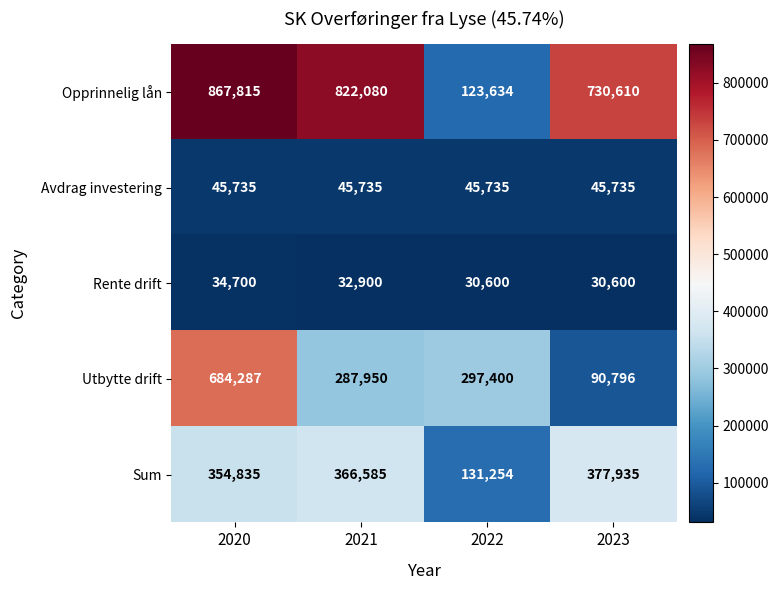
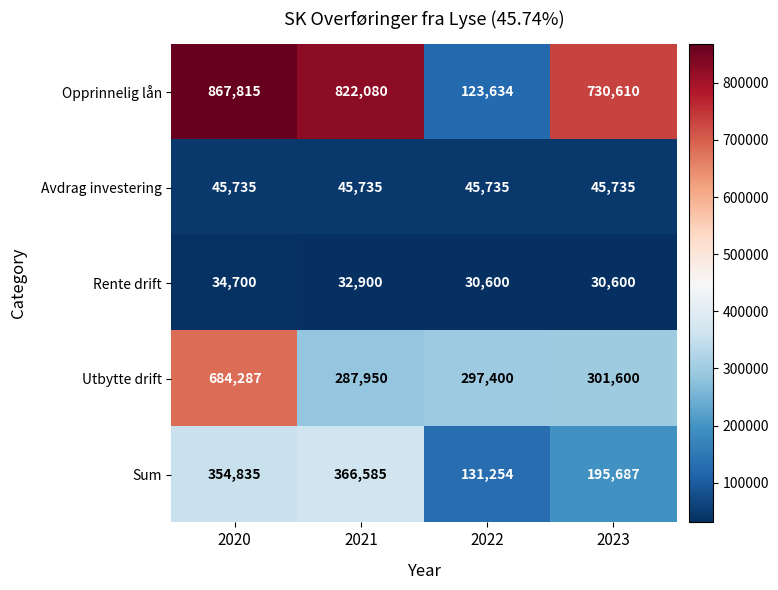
Utbytte drift, 2023: 90,796 -> 301,600
Sum, 2023: 377,935 -> 195,687
